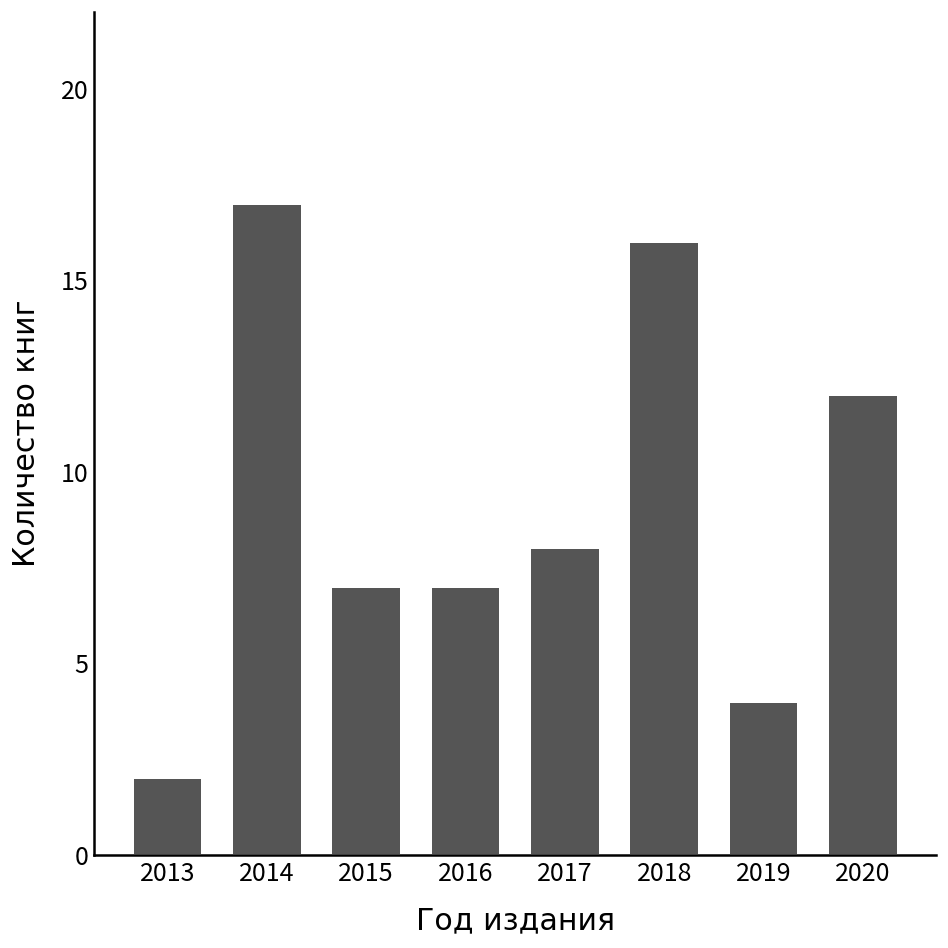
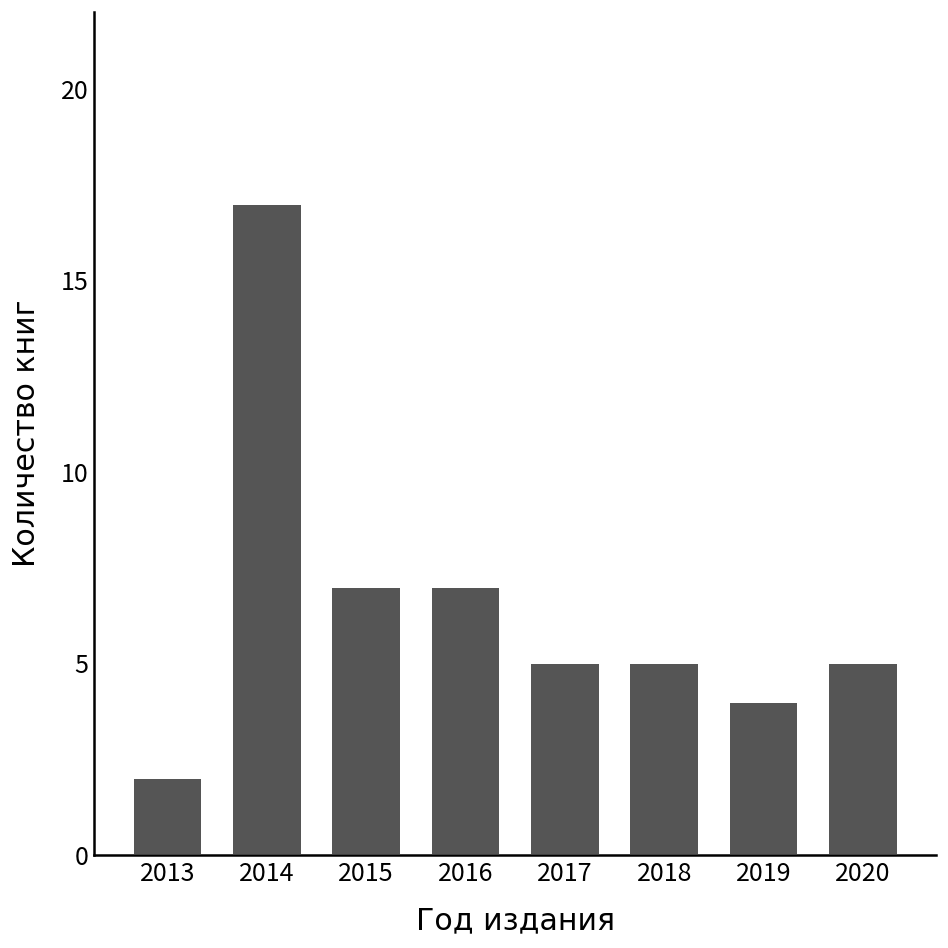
2017: 8 -> 5
2018: 16 -> 5
2020: 12 -> 5
